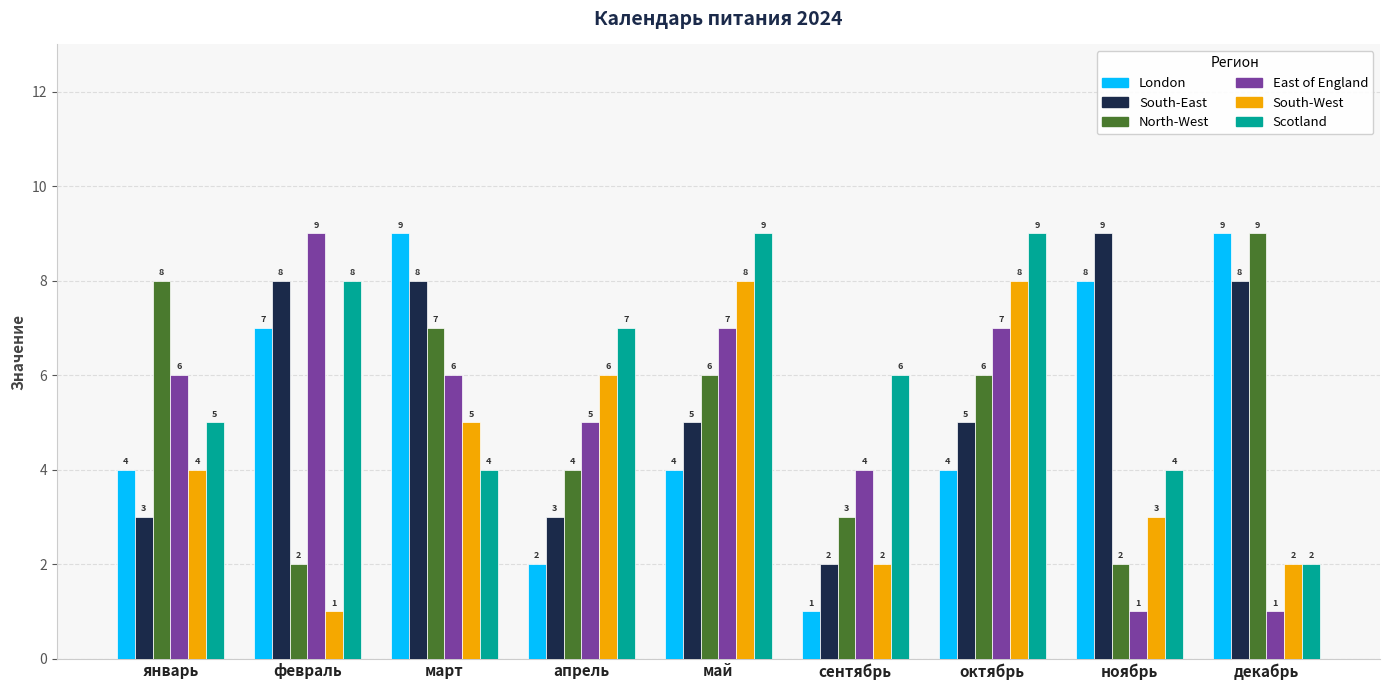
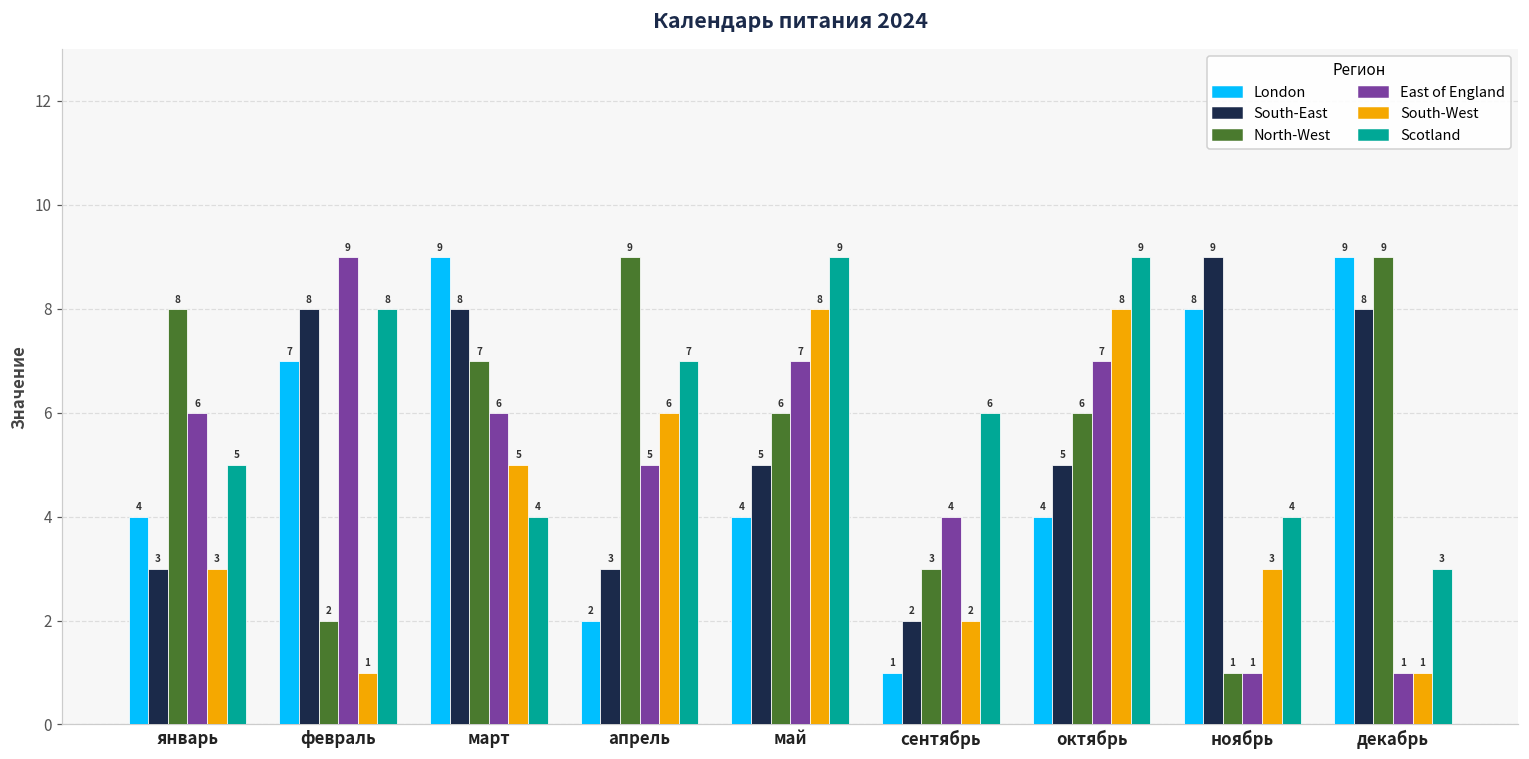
South-West, январь: 4 -> 3
North-West, апрель: 4 -> 9
North-West, ноябрь: 2 -> 1
South-West, декабрь: 2 -> 1
Scotland, декабрь: 2 -> 3
